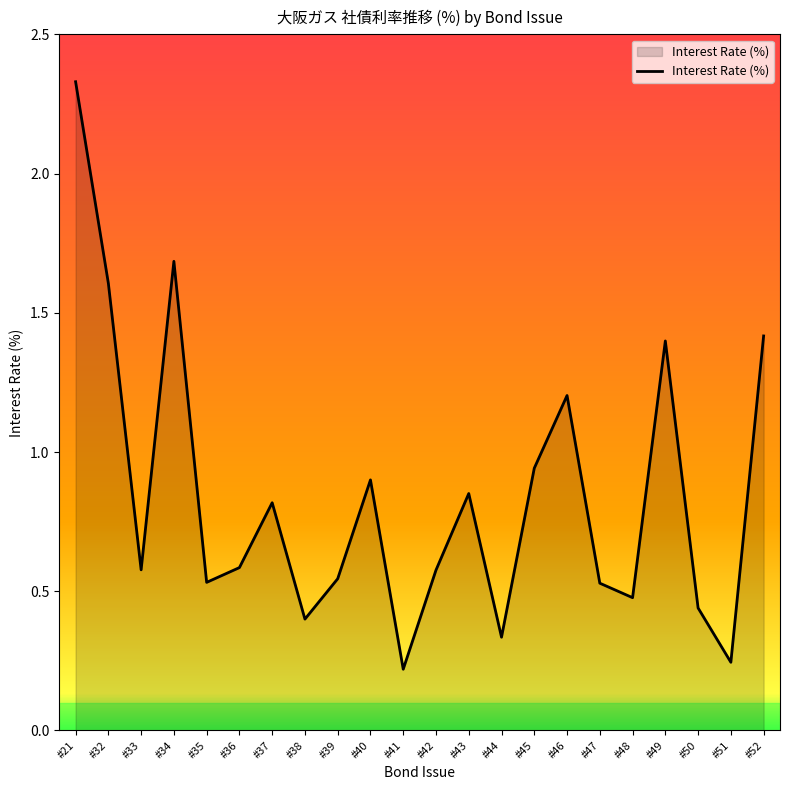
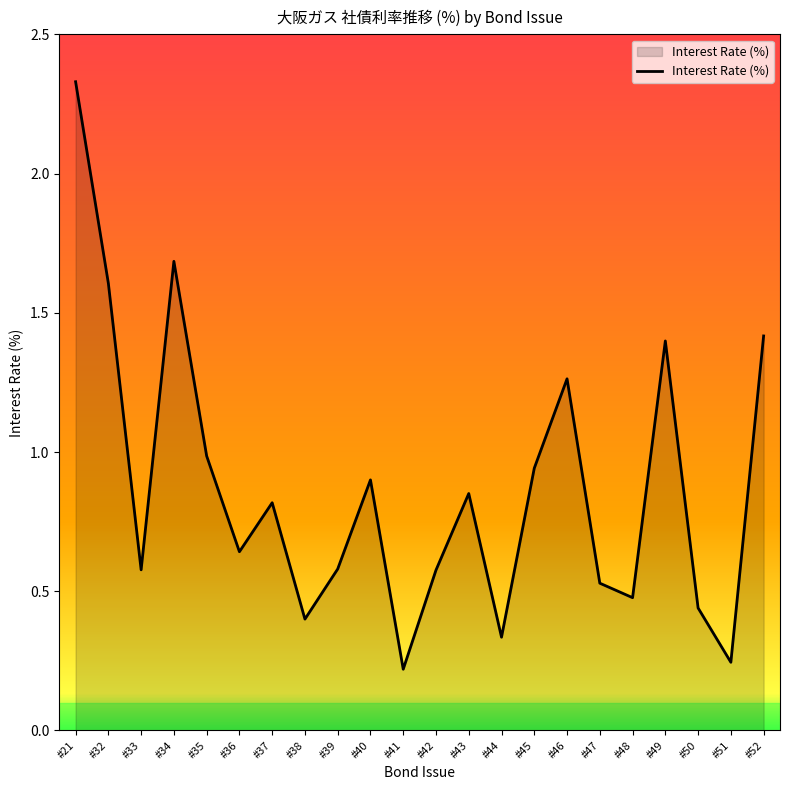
#35: 0.53 -> 0.99
#36: 0.59 -> 0.64
#39: 0.55 -> 0.58
#46: 1.20 -> 1.26
